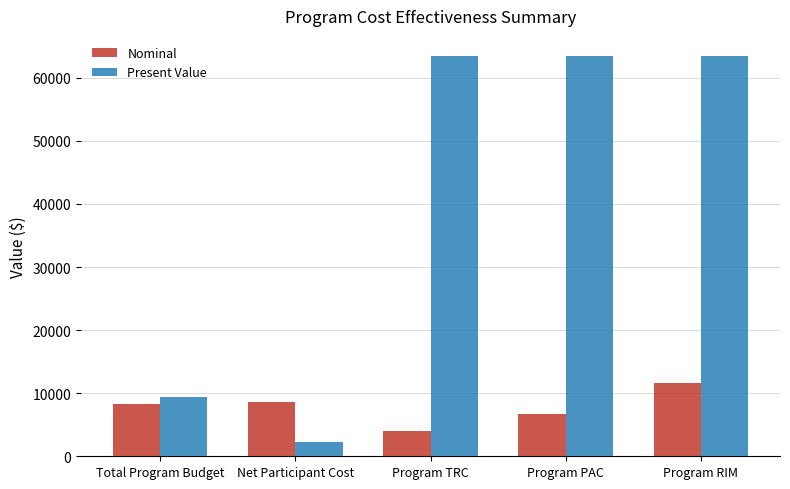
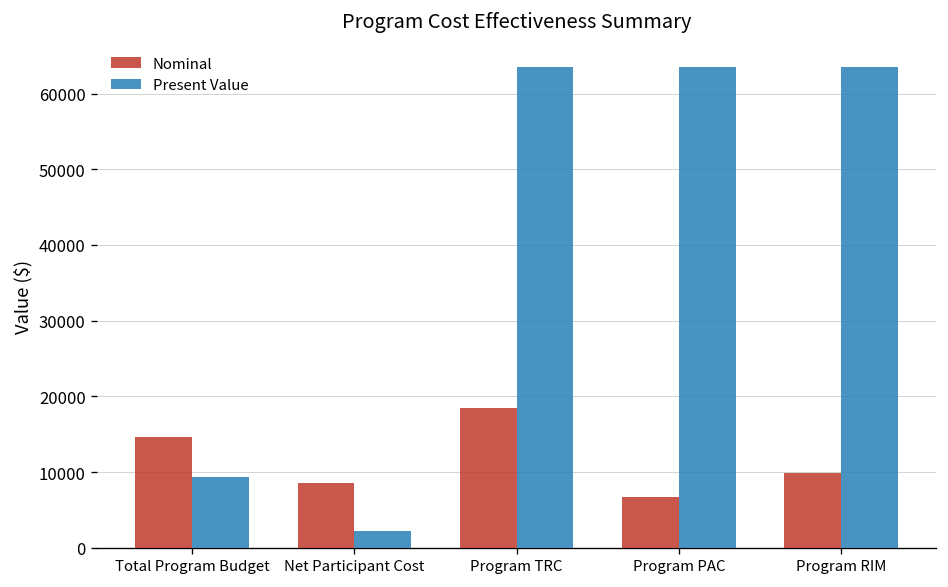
Nominal, Total Program Budget: 8000 -> 15000
Nominal, Program TRC: 4000 -> 19000
Nominal, Program RIM: 12000 -> 10000
